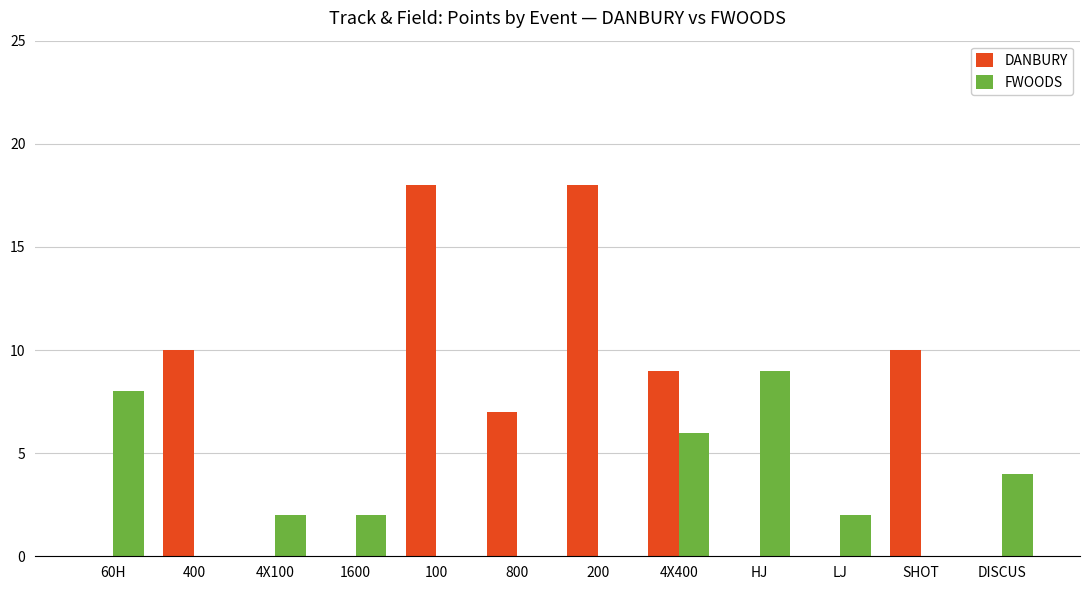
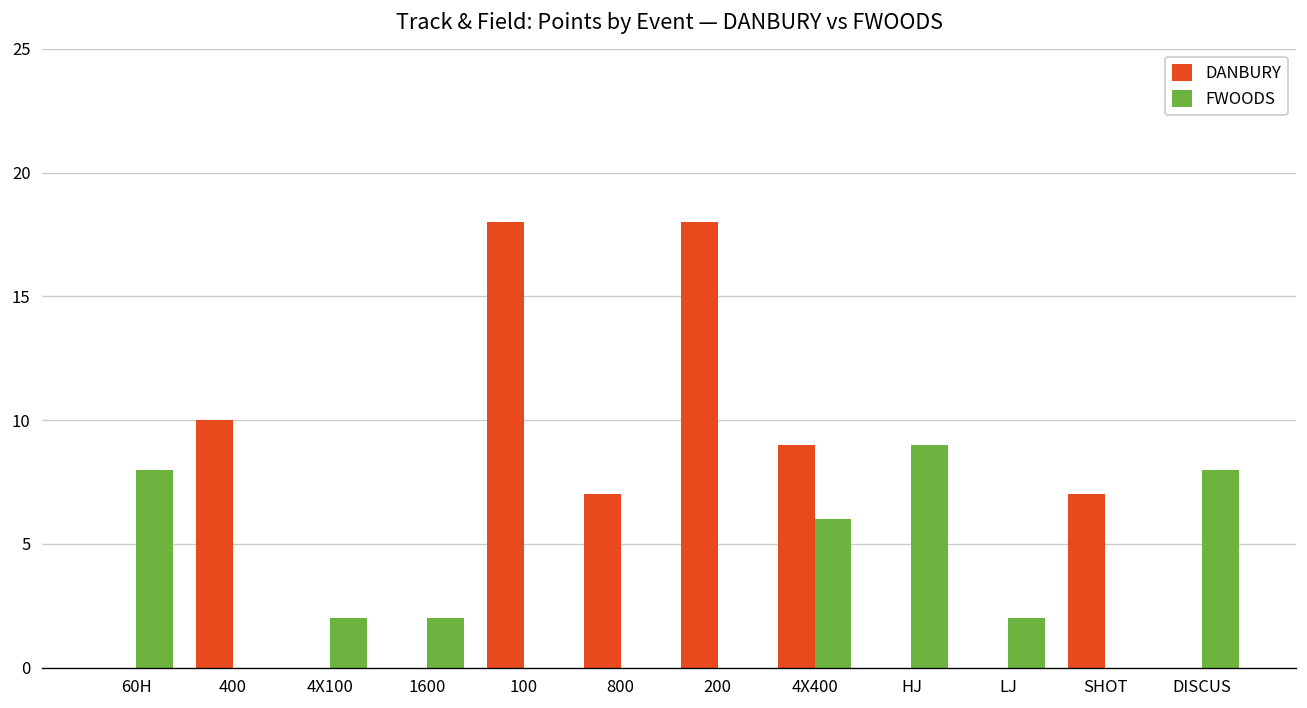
DANBURY, SHOT: 10 -> 7
FWOODS, DISCUS: 4 -> 8
